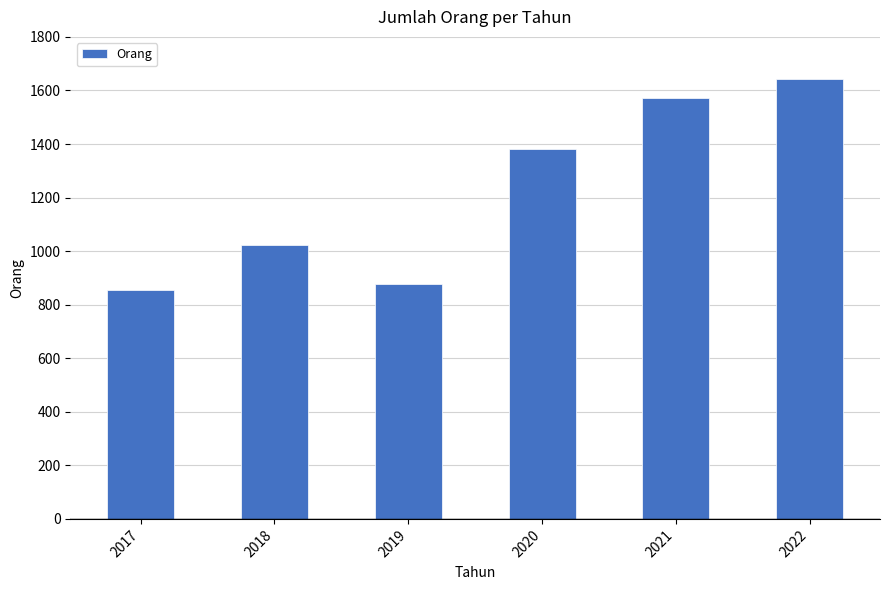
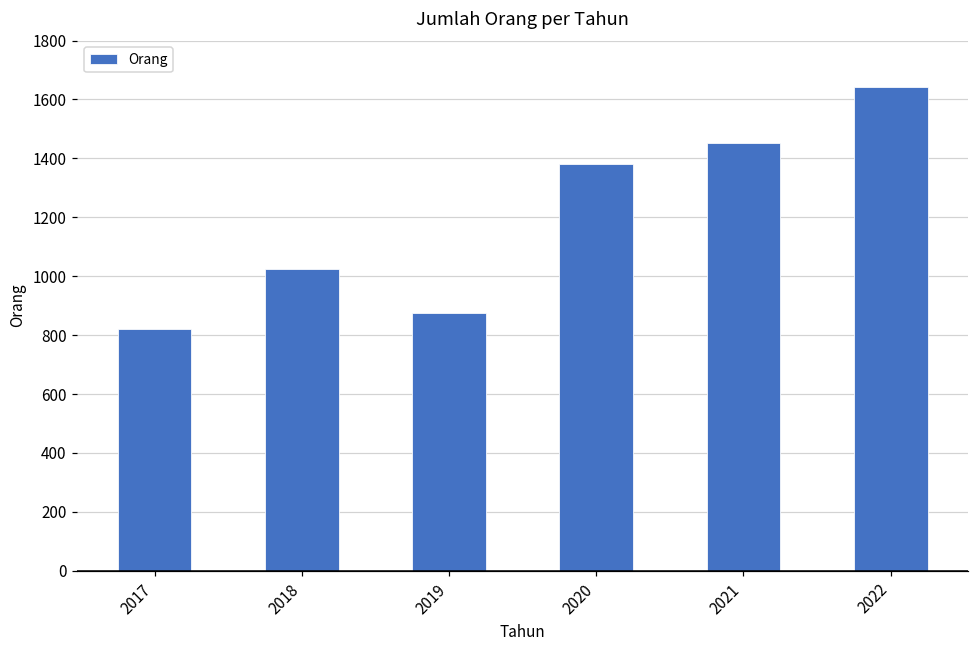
2017: 860 -> 820
2021: 1570 -> 1450
